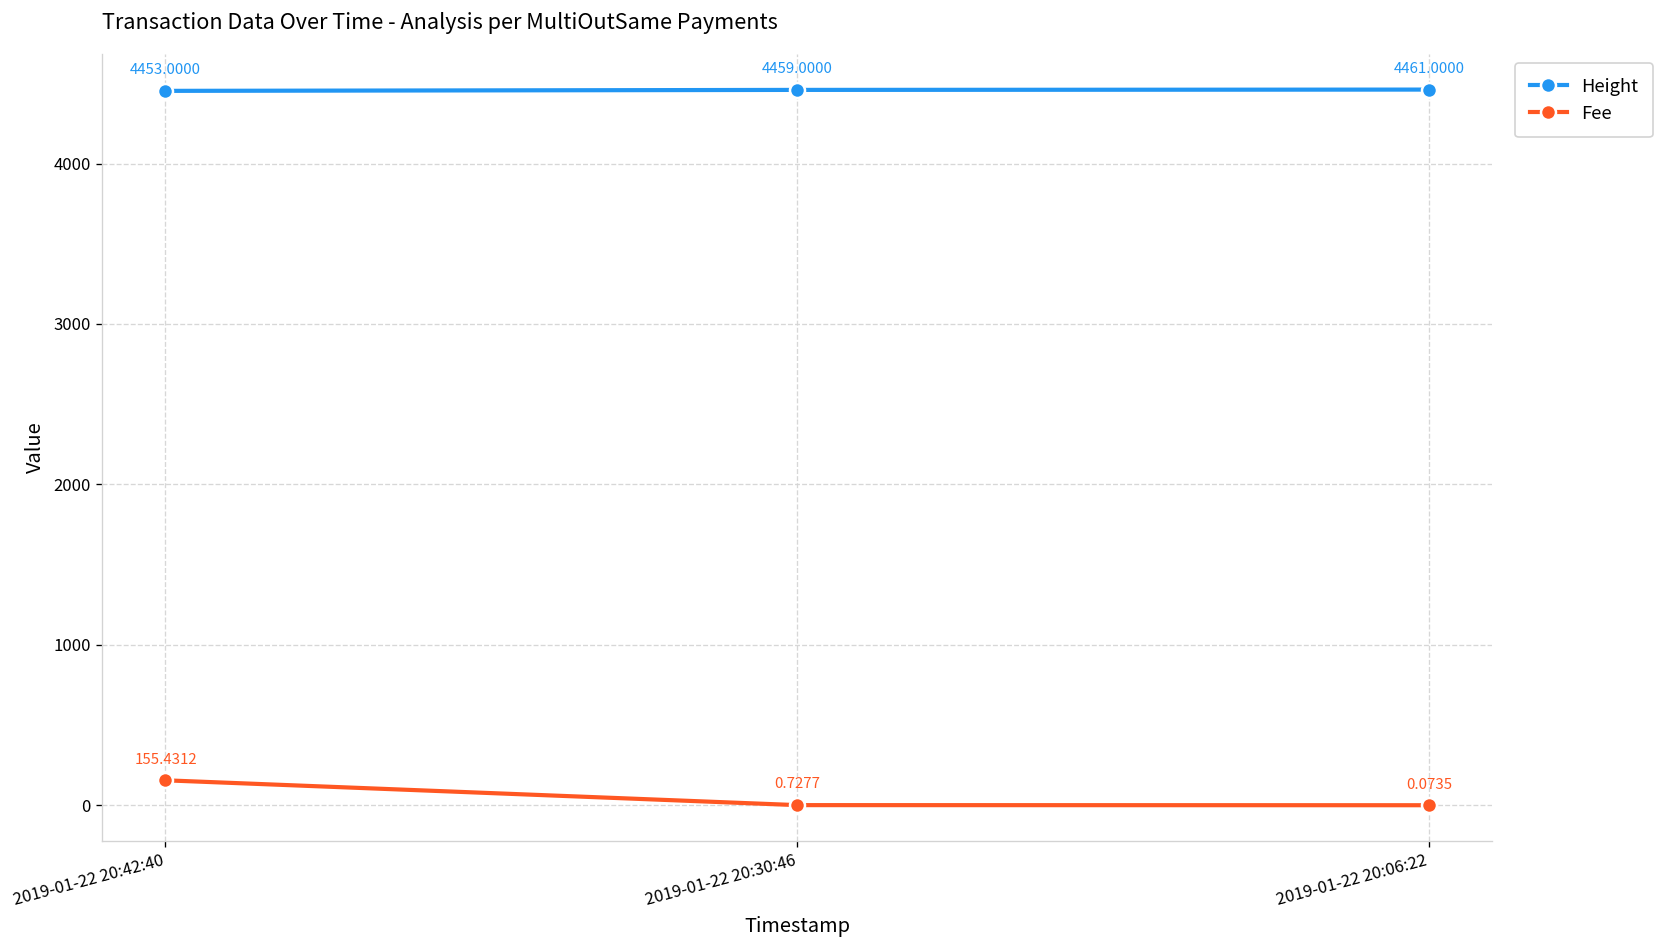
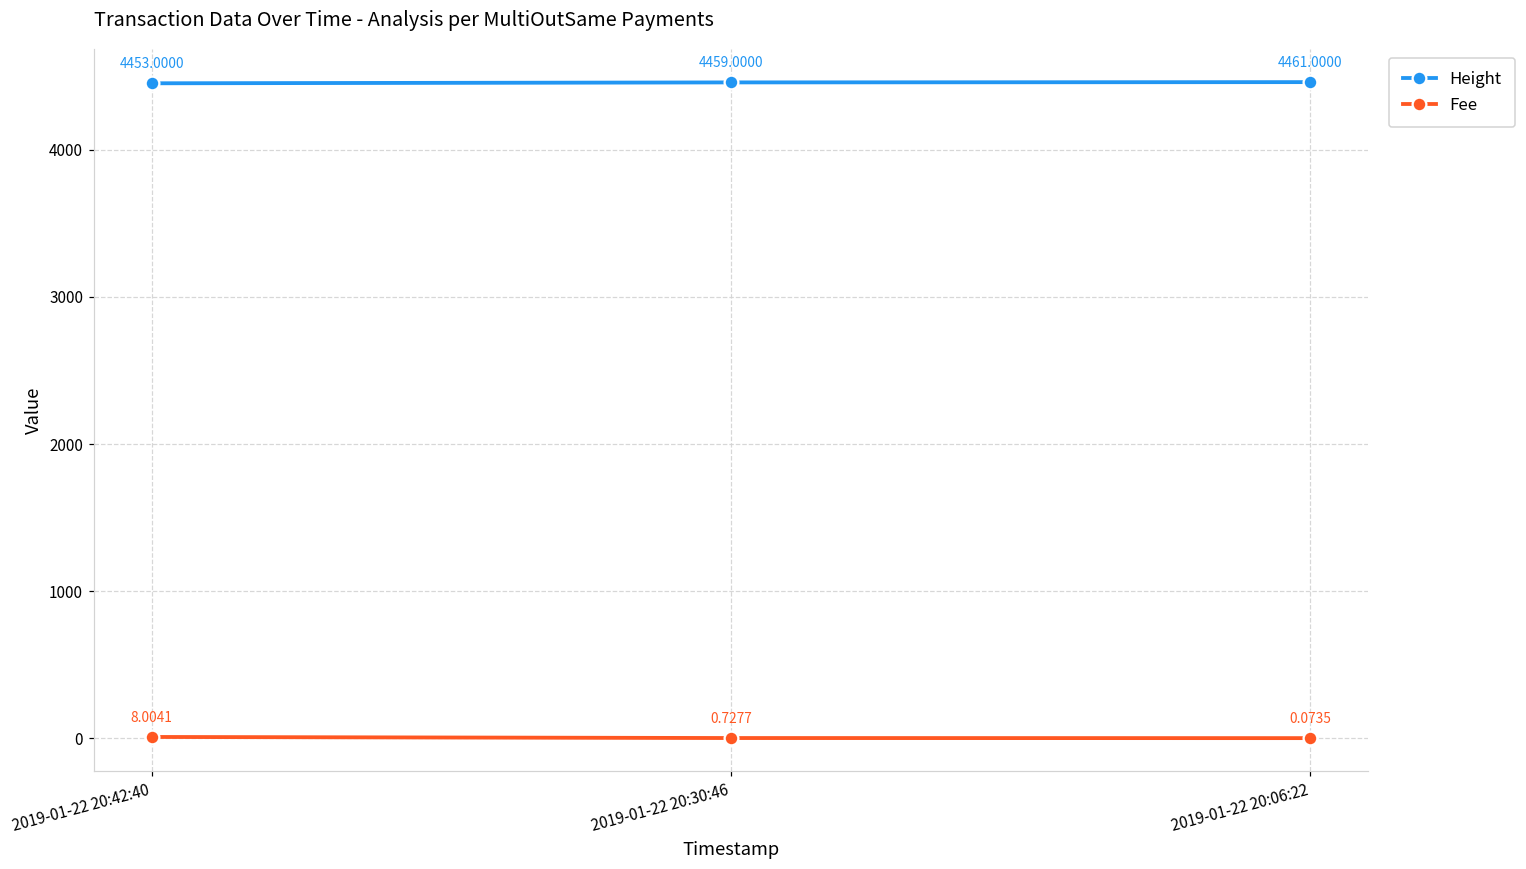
Fee, 2019-01-22 20:42:40: 155.4312 -> 8.0041
